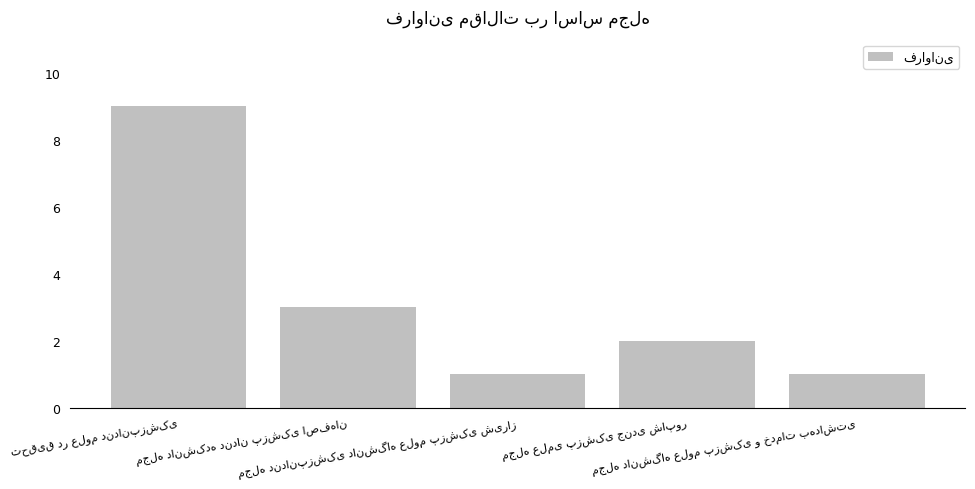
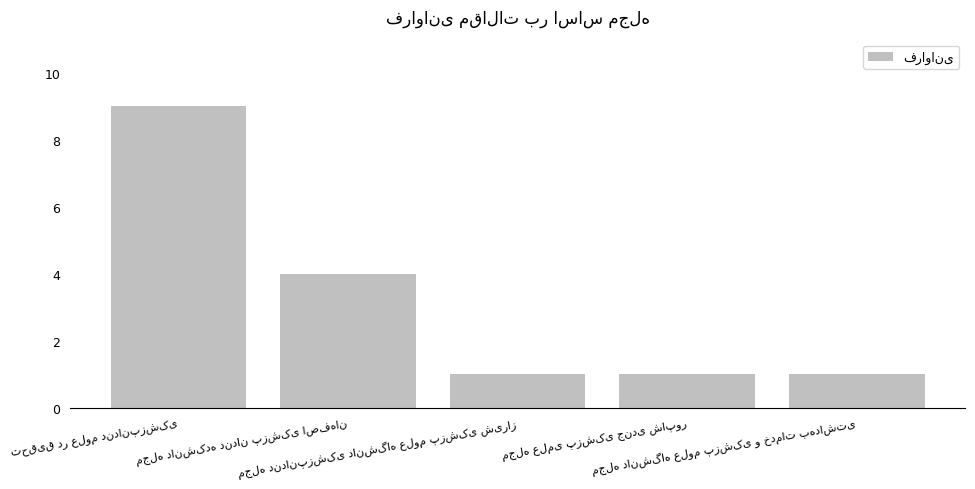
مجله دانشکده دندان پزشکی اصفهان: 3 -> 4
مجله علمی پزشکی جندی شاپور: 2 -> 1
